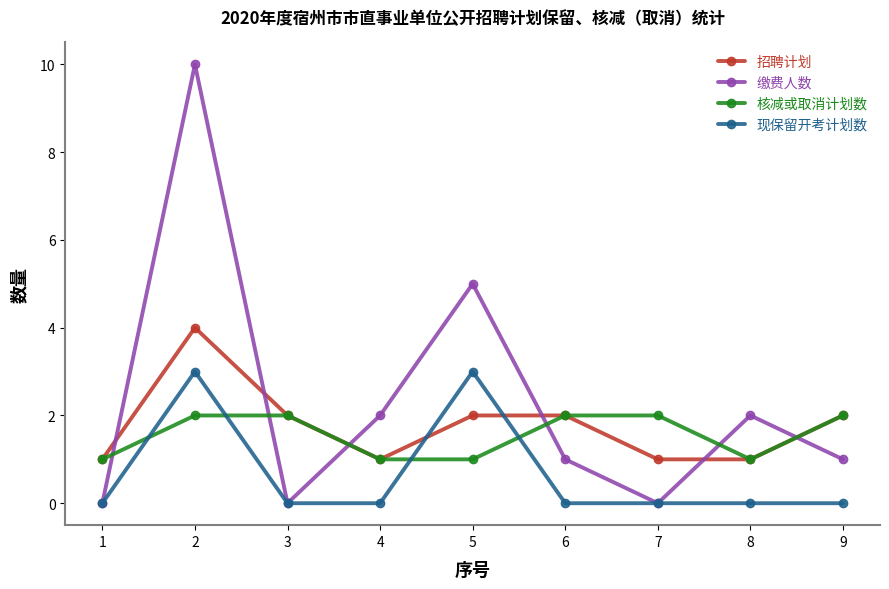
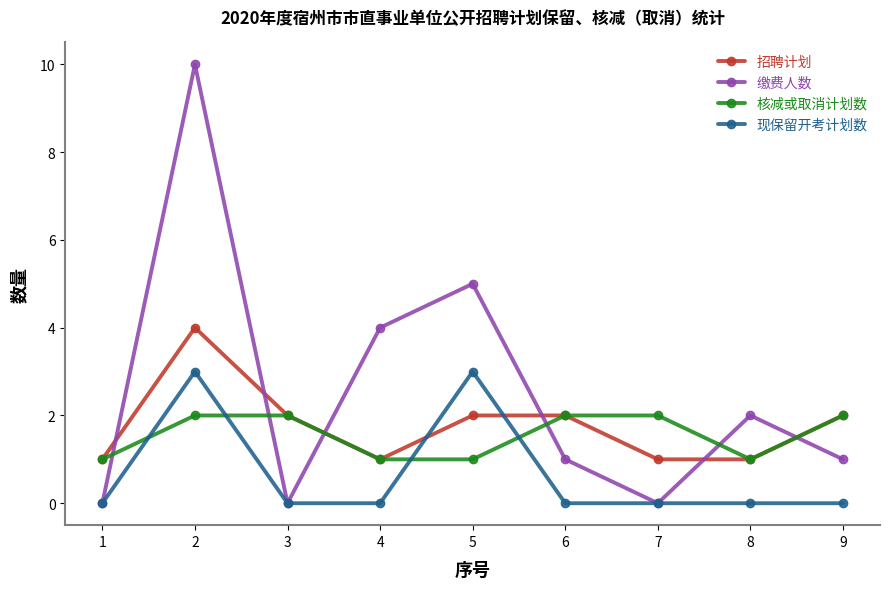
缴费人数, 4: 2 -> 4
